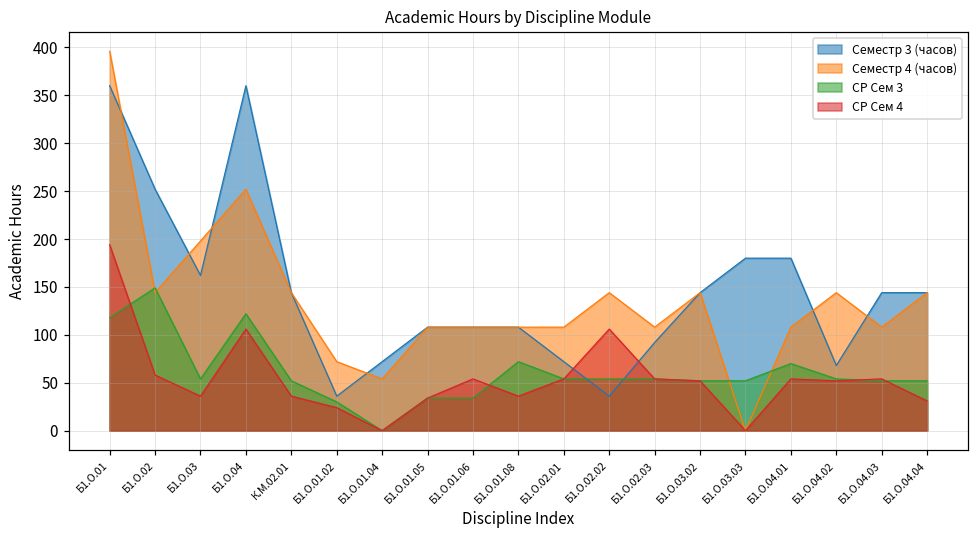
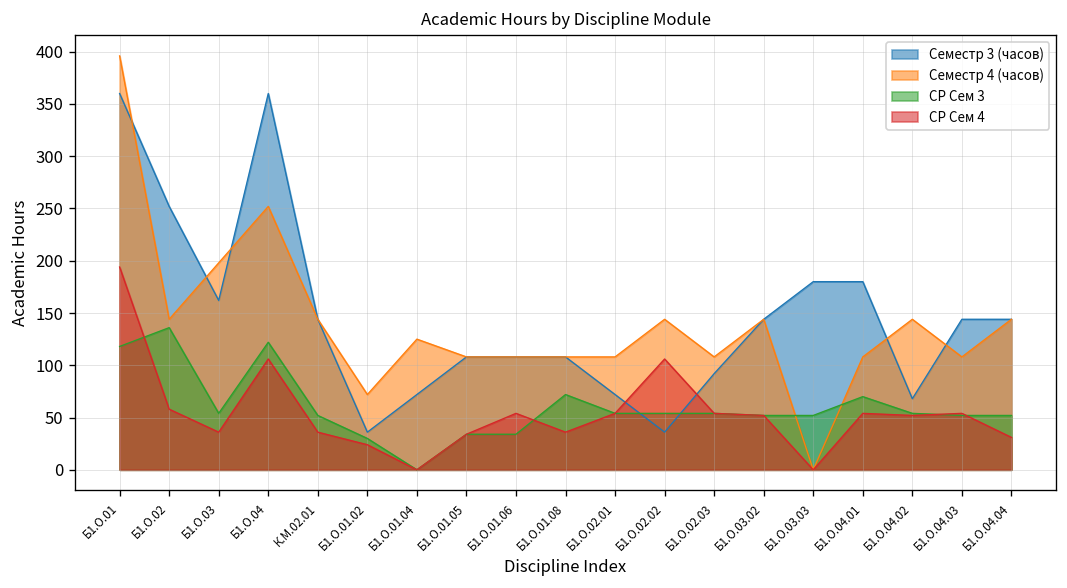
СР Сем 3, Б1.О.02: 150 -> 140
Семестр 4 (часов), Б1.О.01.04: 50 -> 130
